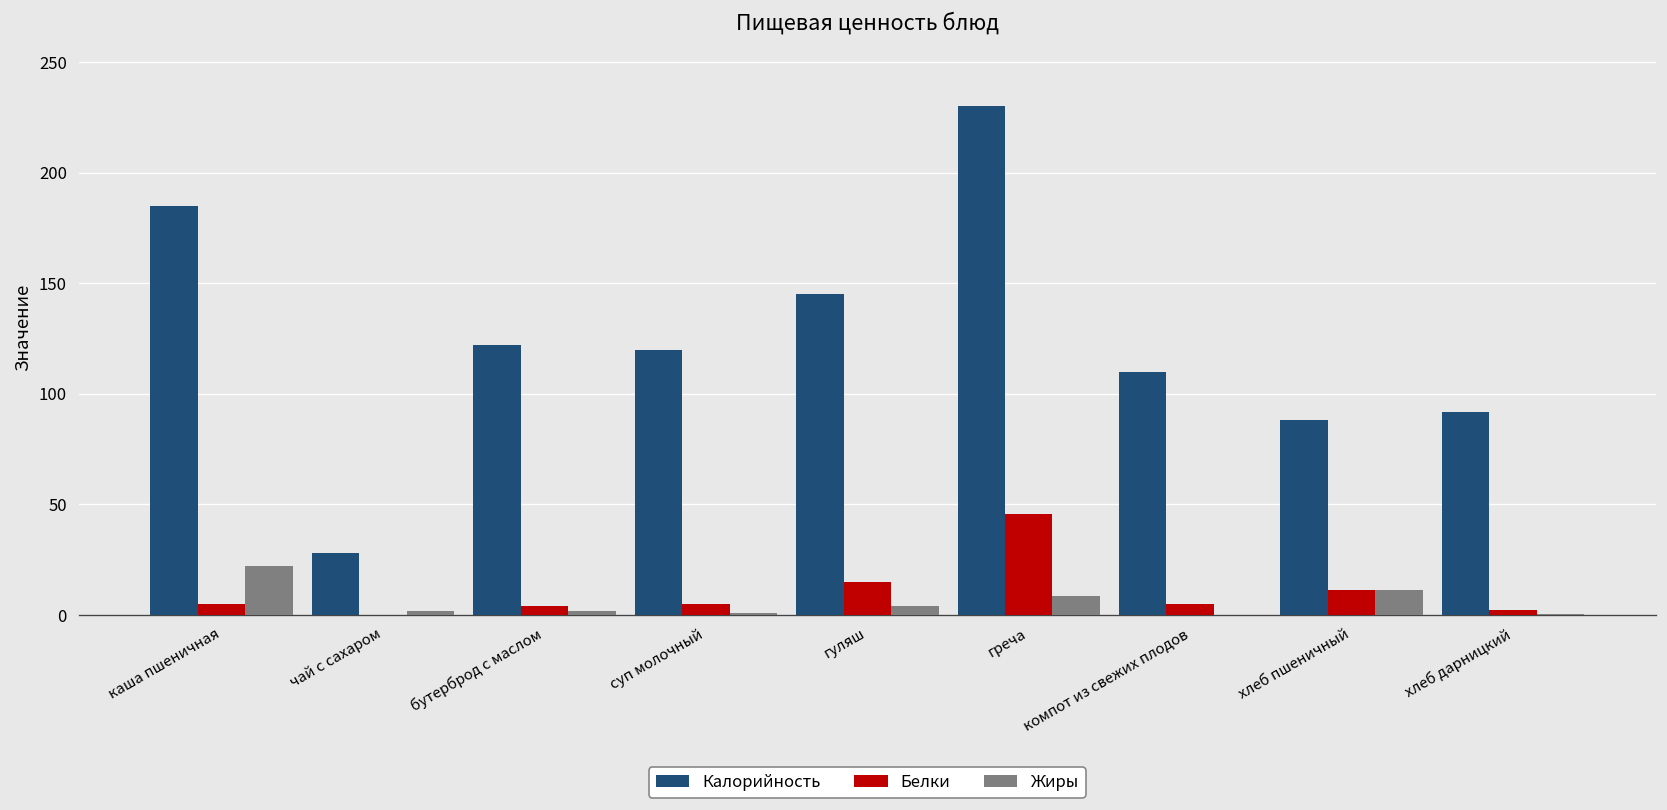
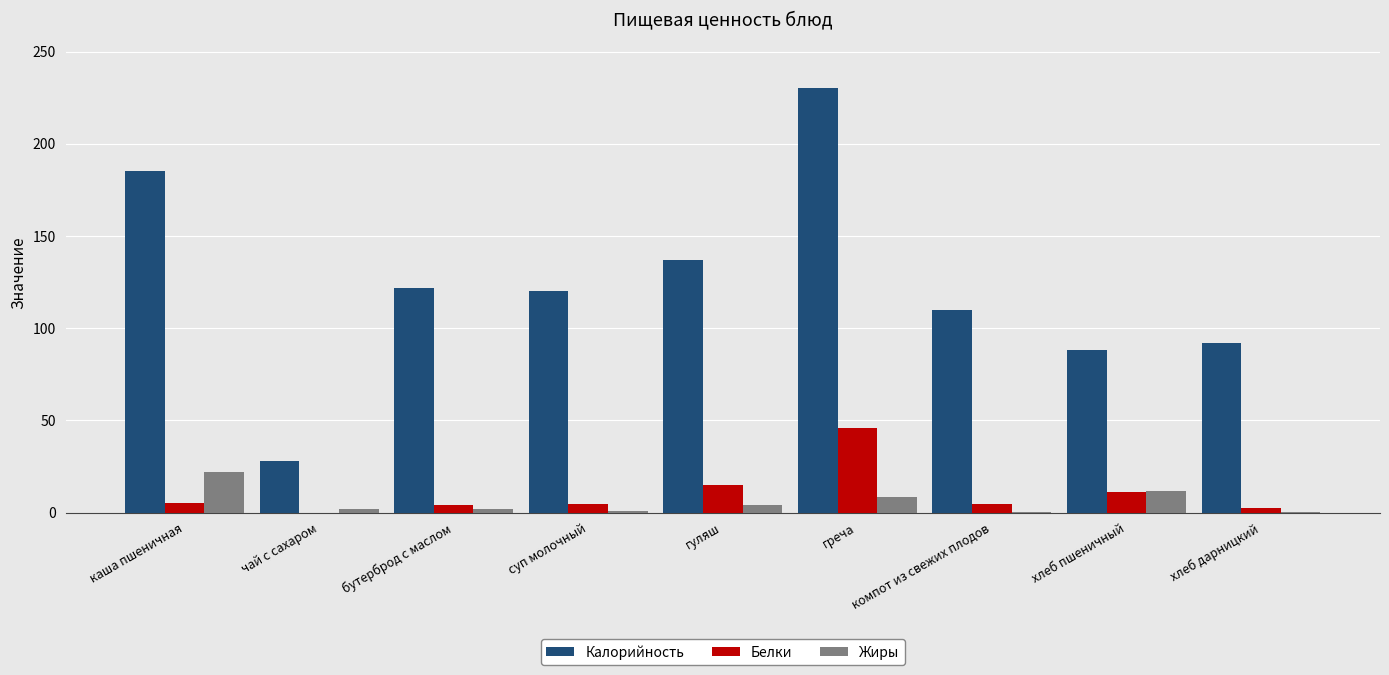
Калорийность, гуляш: 145 -> 137
